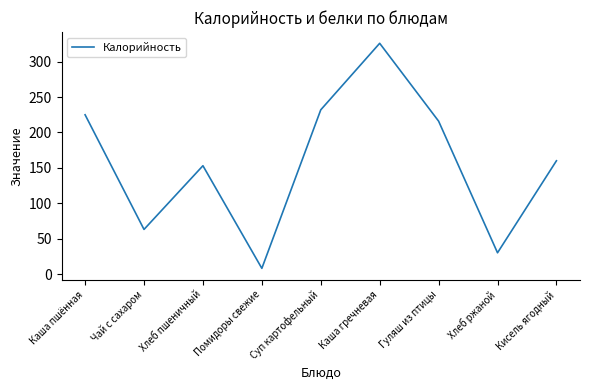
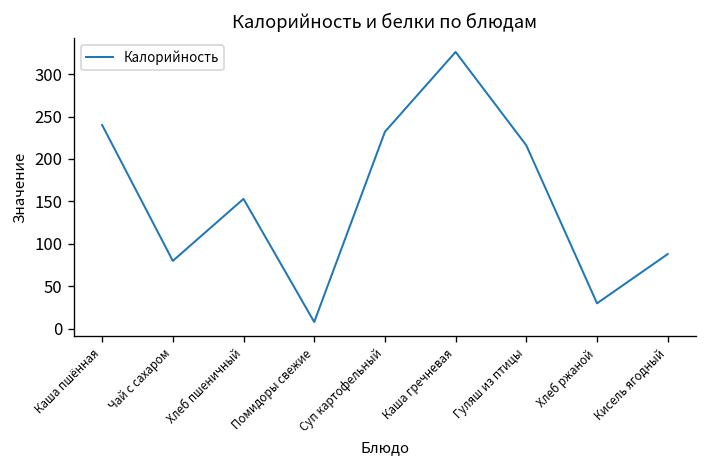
Каша пшённая: 230 -> 240
Чай с сахаром: 60 -> 80
Кисель ягодный: 160 -> 90
